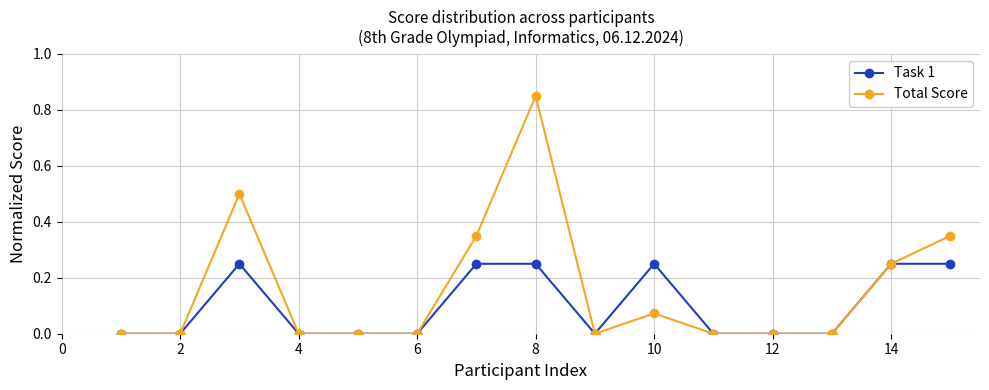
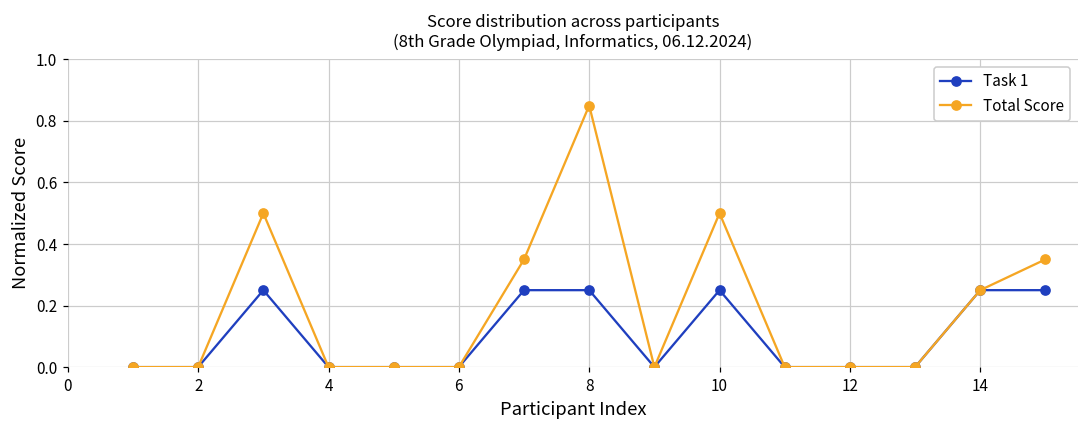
Total Score, 10: 0.07 -> 0.50
